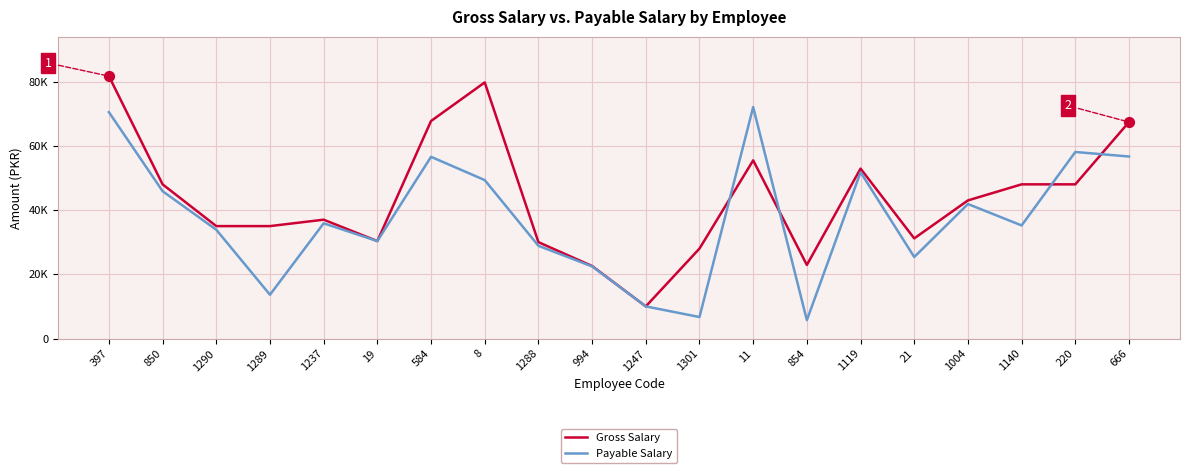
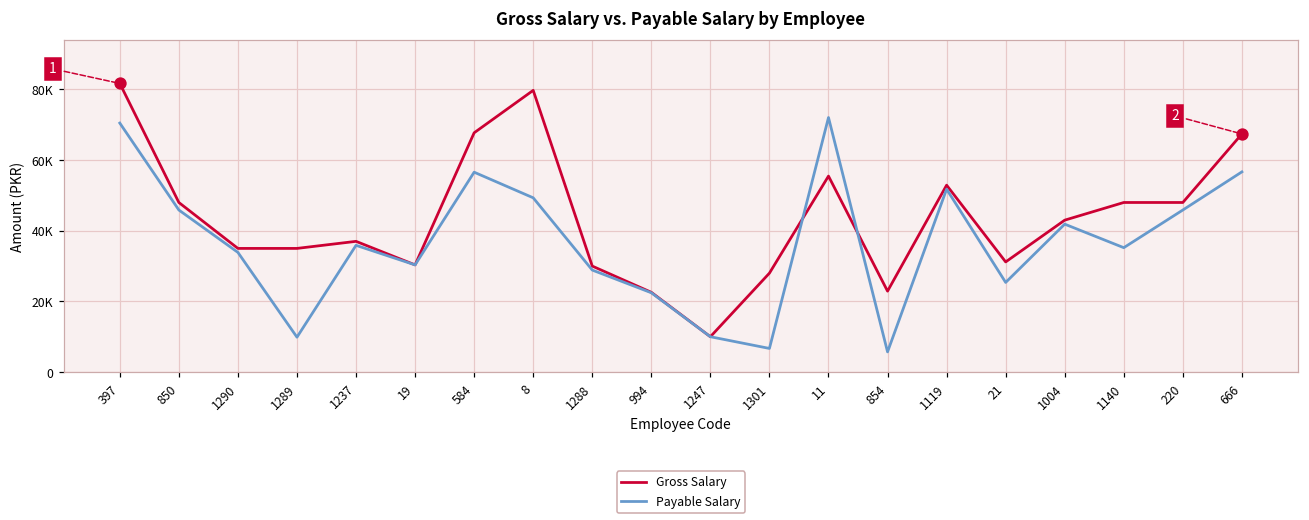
Payable Salary, 1289: 14000 -> 10000
Payable Salary, 220: 58000 -> 46000
